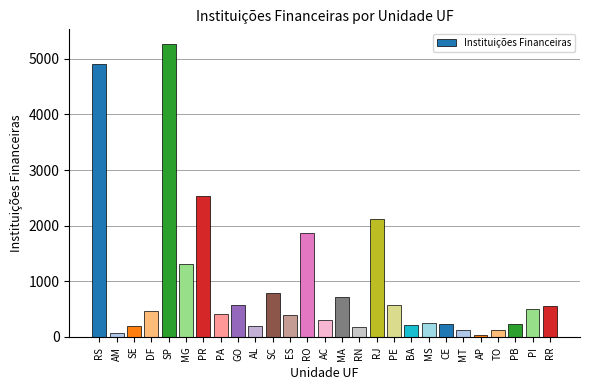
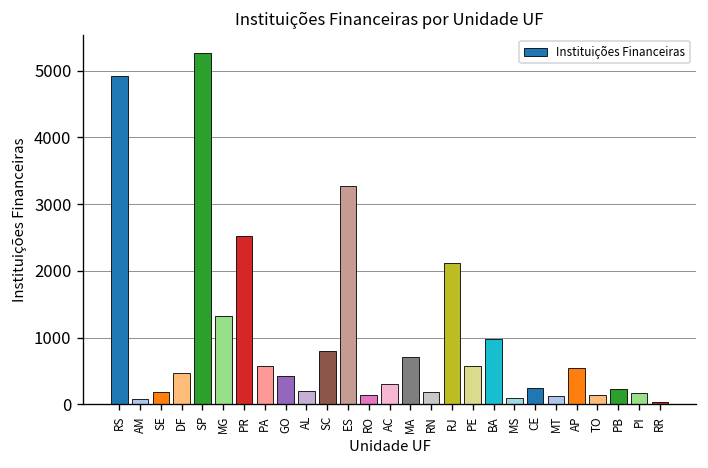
PA: 400 -> 600
GO: 600 -> 400
ES: 400 -> 3300
RO: 1900 -> 100
BA: 200 -> 1000
MS: 300 -> 100
AP: 0 -> 500
PI: 500 -> 200
RR: 600 -> 0
